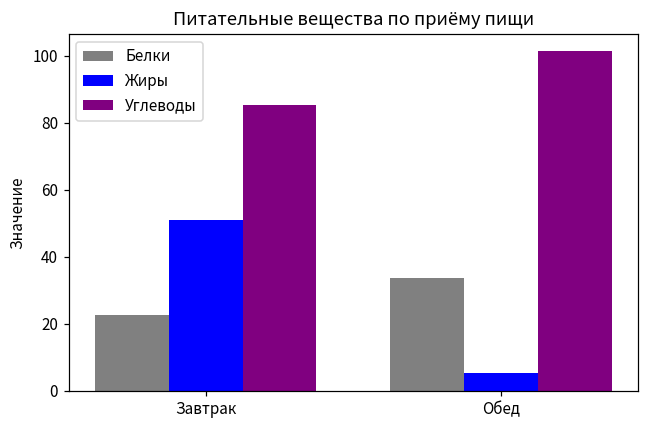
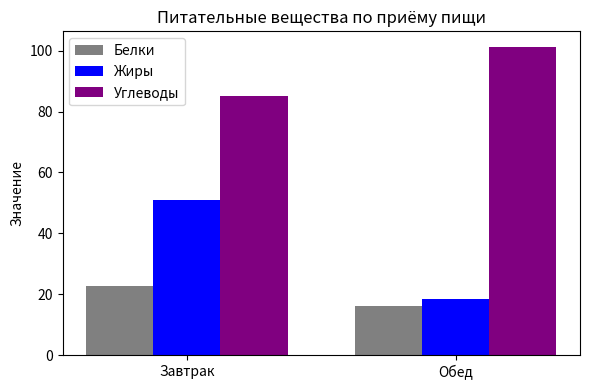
Белки, Обед: 34 -> 16
Жиры, Обед: 5 -> 18
